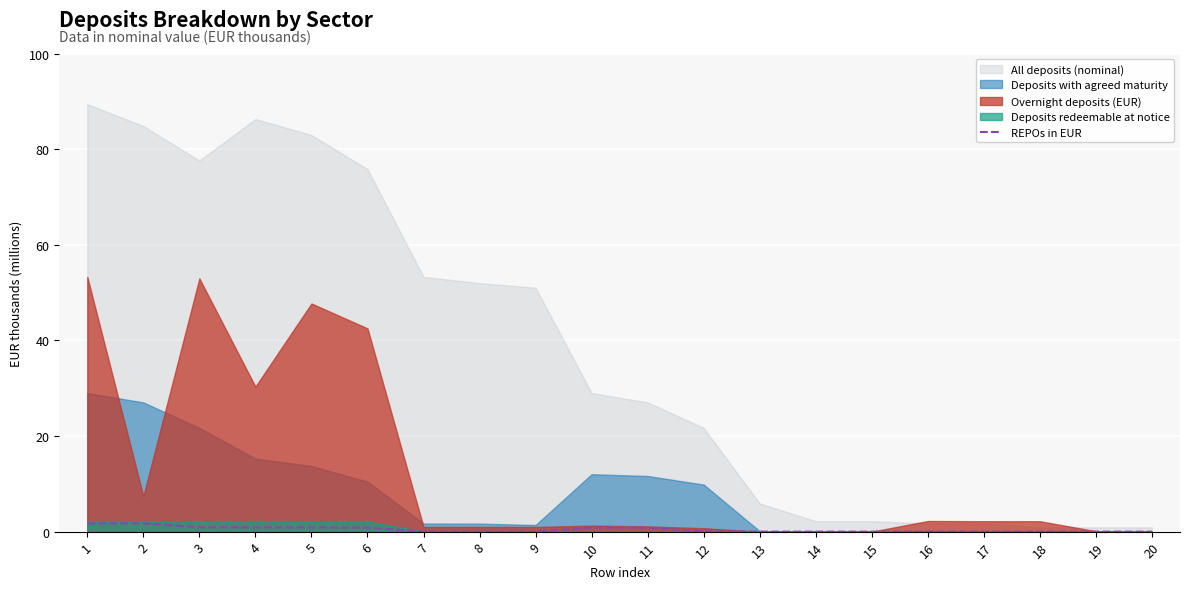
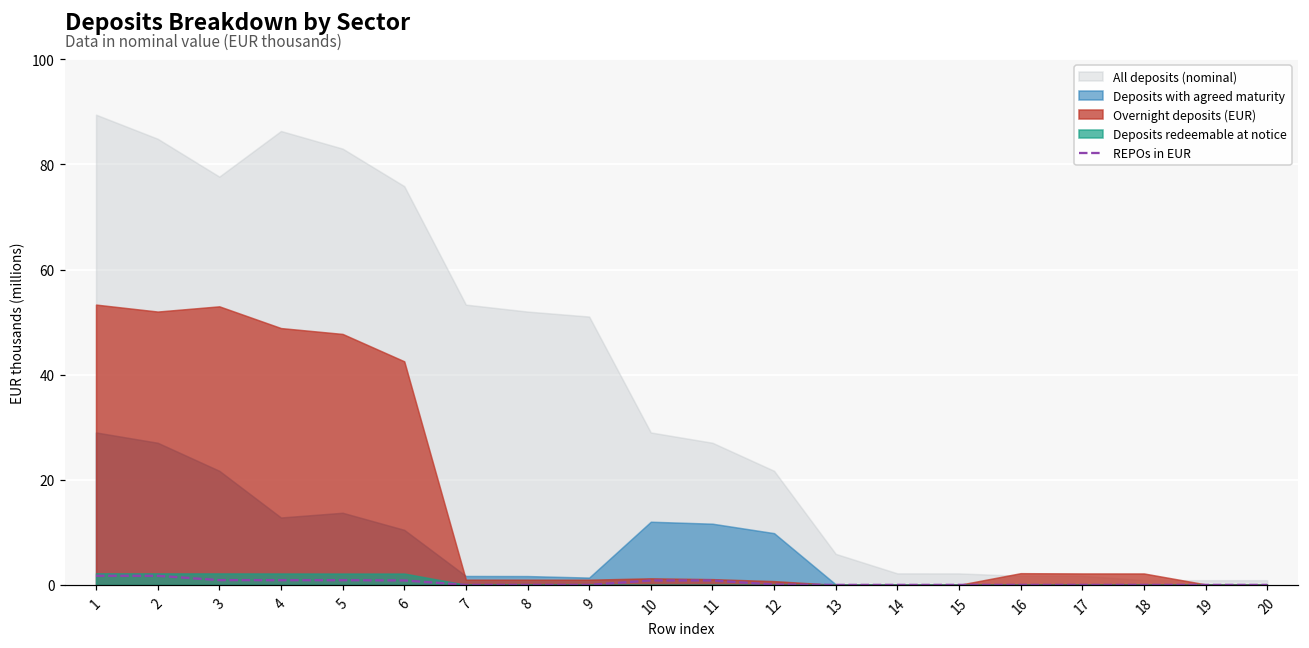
Overnight deposits (EUR), 2: 7 -> 52
Deposits with agreed maturity, 4: 15 -> 13
Overnight deposits (EUR), 4: 30 -> 49
